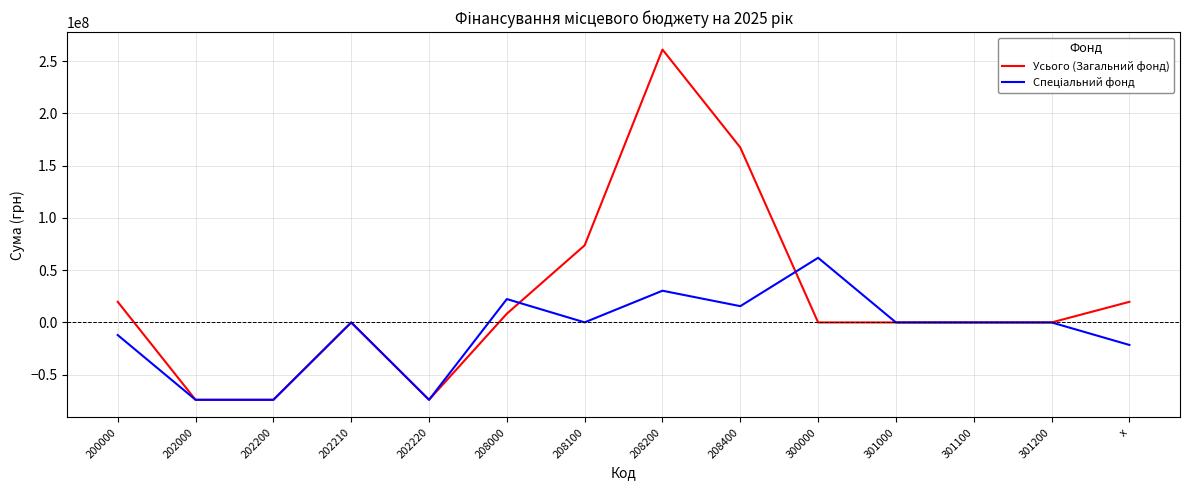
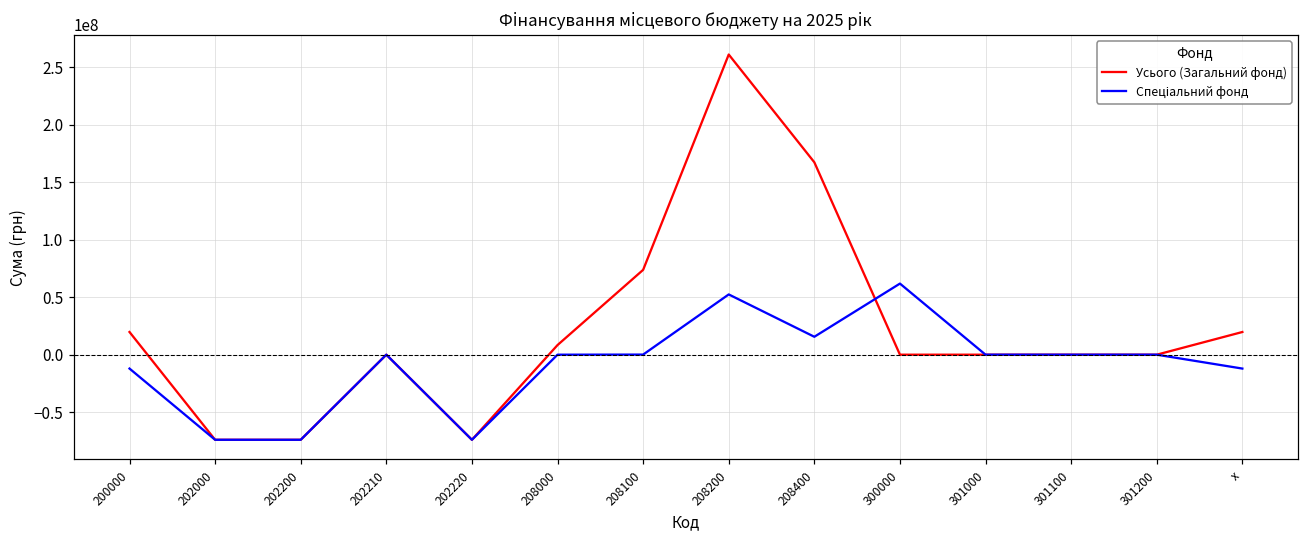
Спеціальний фонд, 208000: 22000000 -> 0
Спеціальний фонд, 208200: 30000000 -> 52000000
Спеціальний фонд, x: -22000000 -> -12000000
